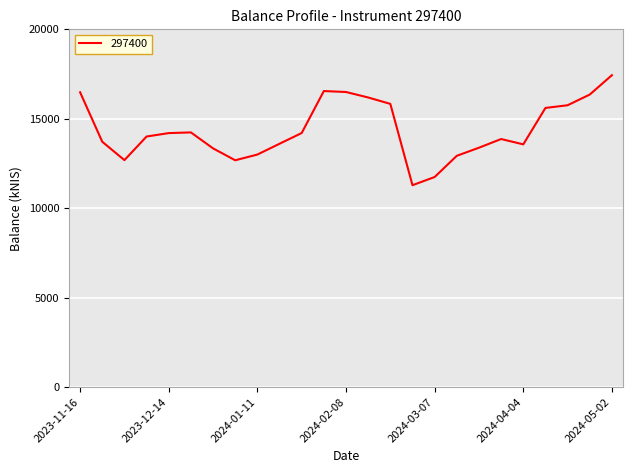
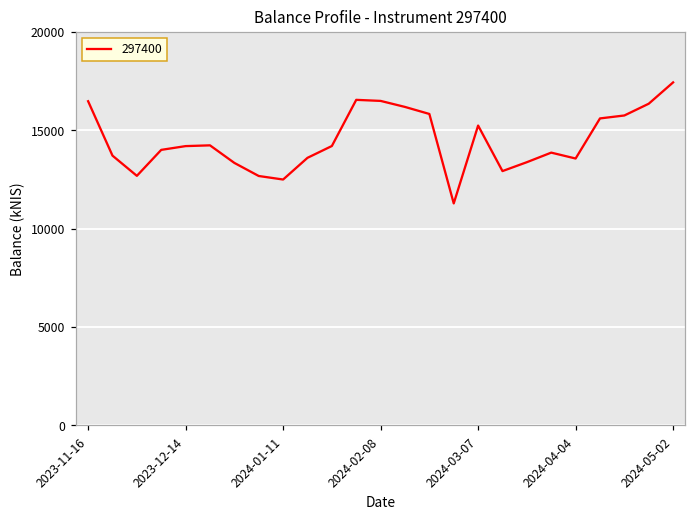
2024-01-11: 13000 -> 12500
2024-03-07: 11700 -> 15200
